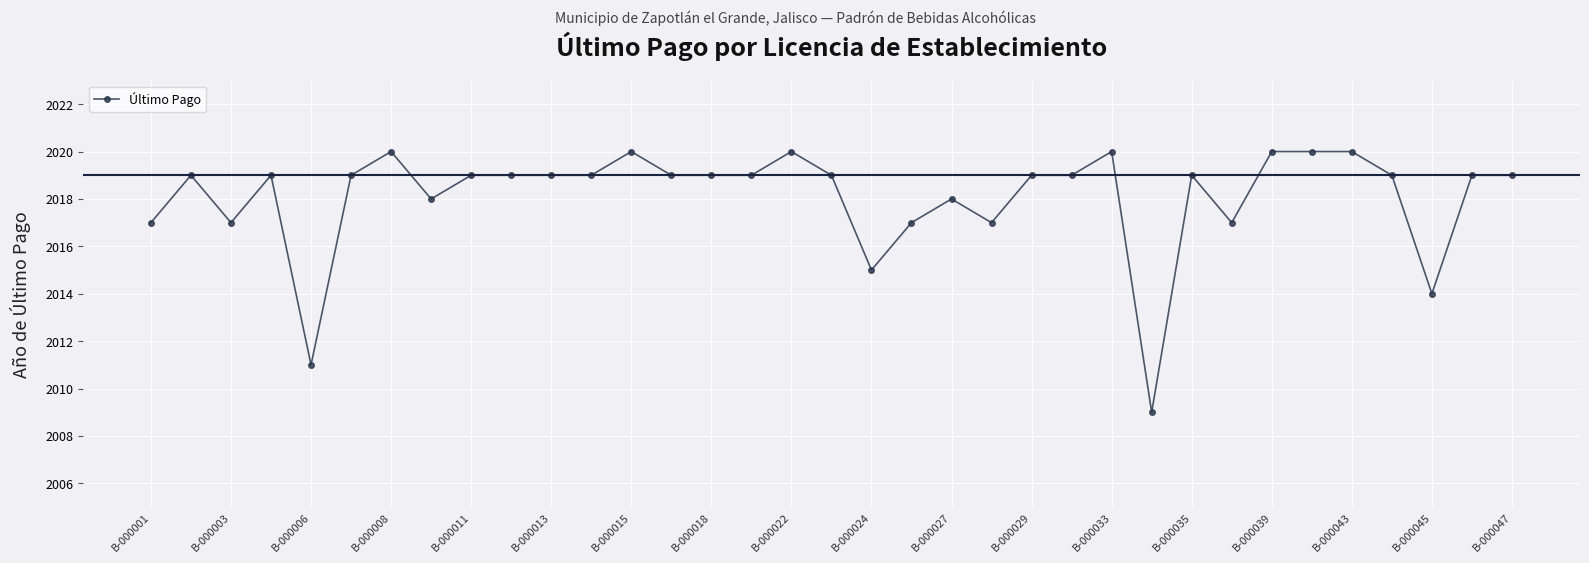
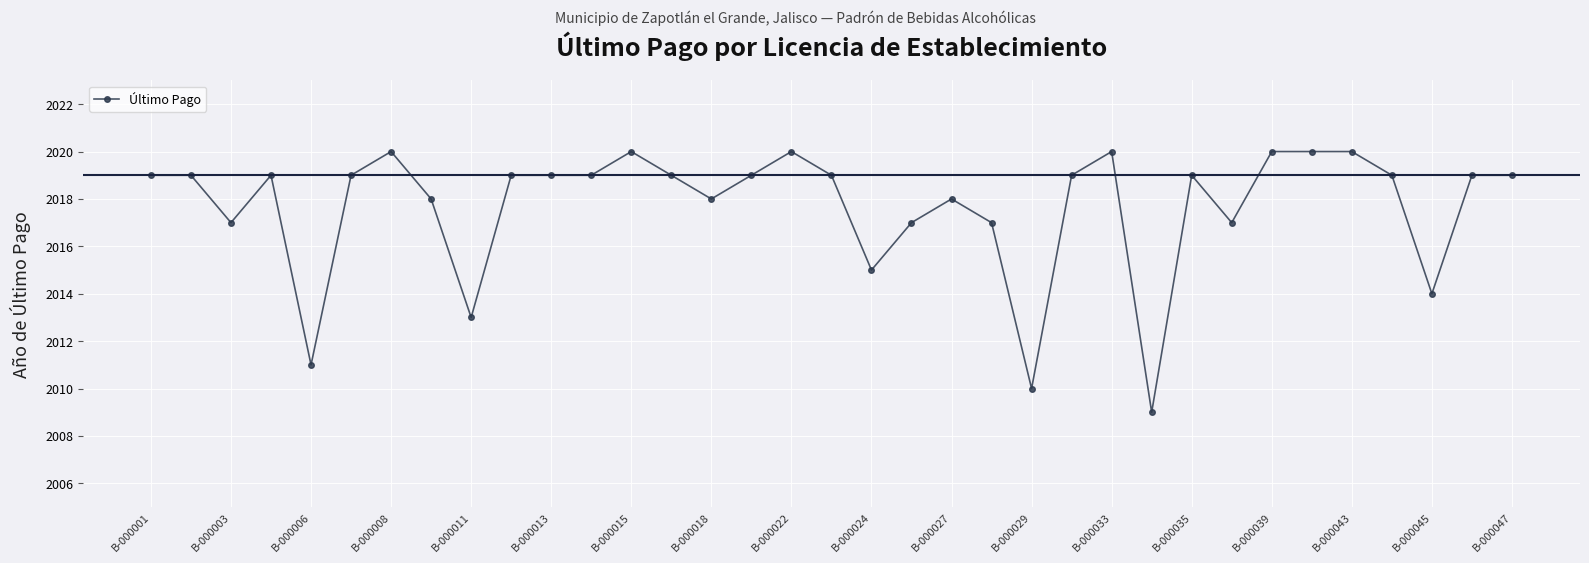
B-000001: 2017 -> 2019
B-000011: 2019 -> 2013
B-000018: 2019 -> 2018
B-000029: 2019 -> 2010
